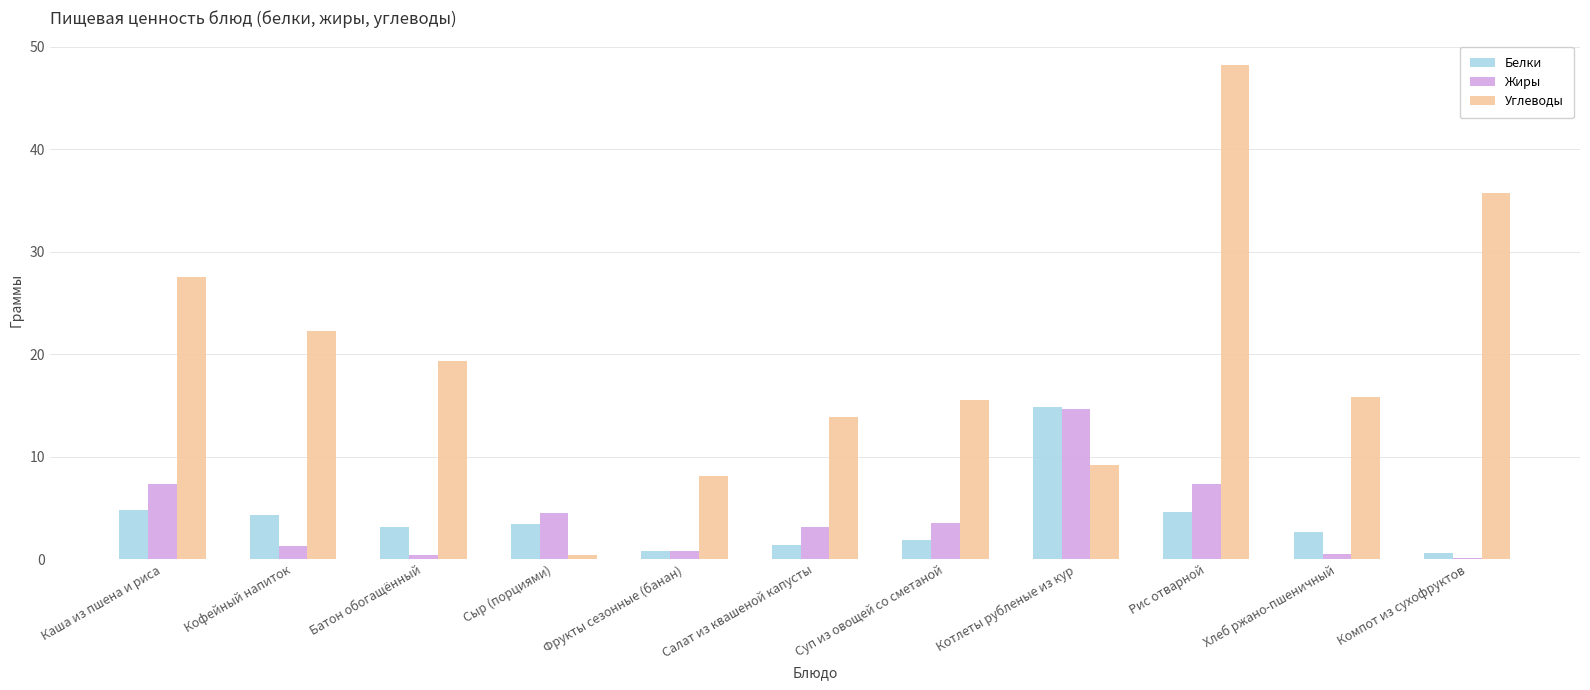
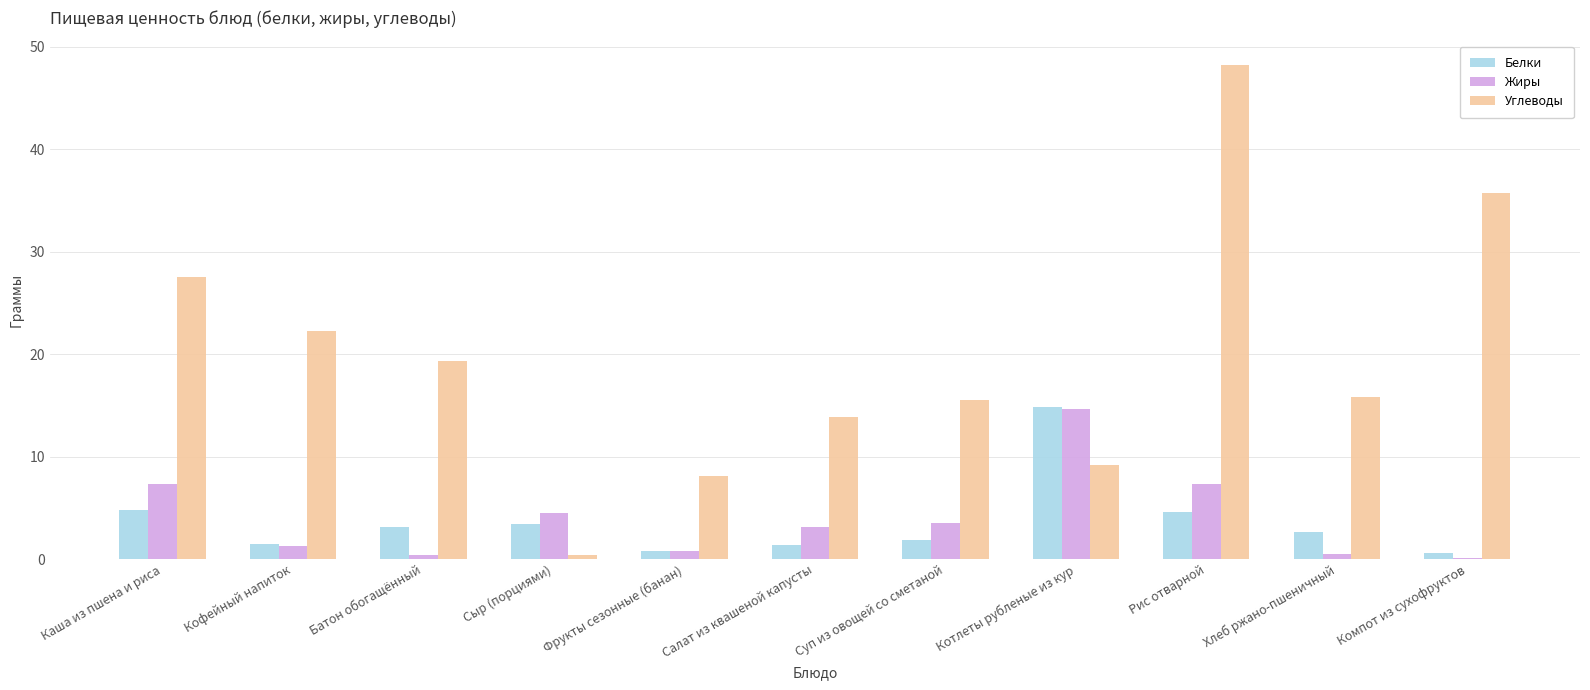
Белки, Кофейный напиток: 4.3 -> 1.5
